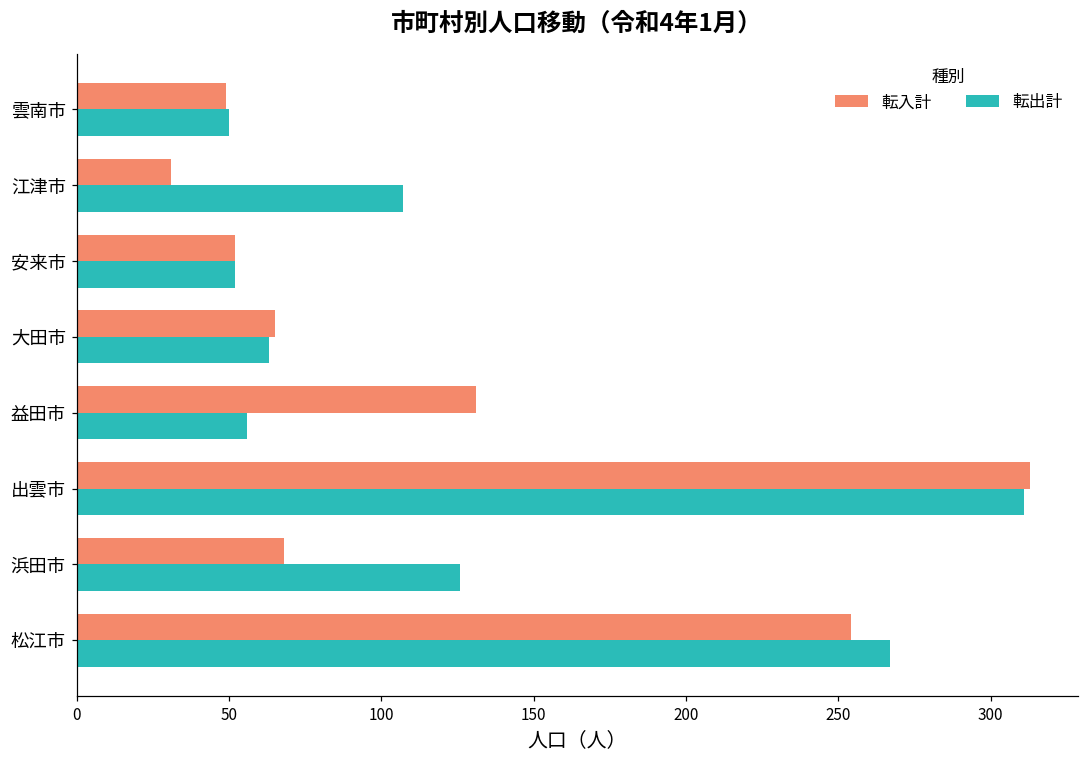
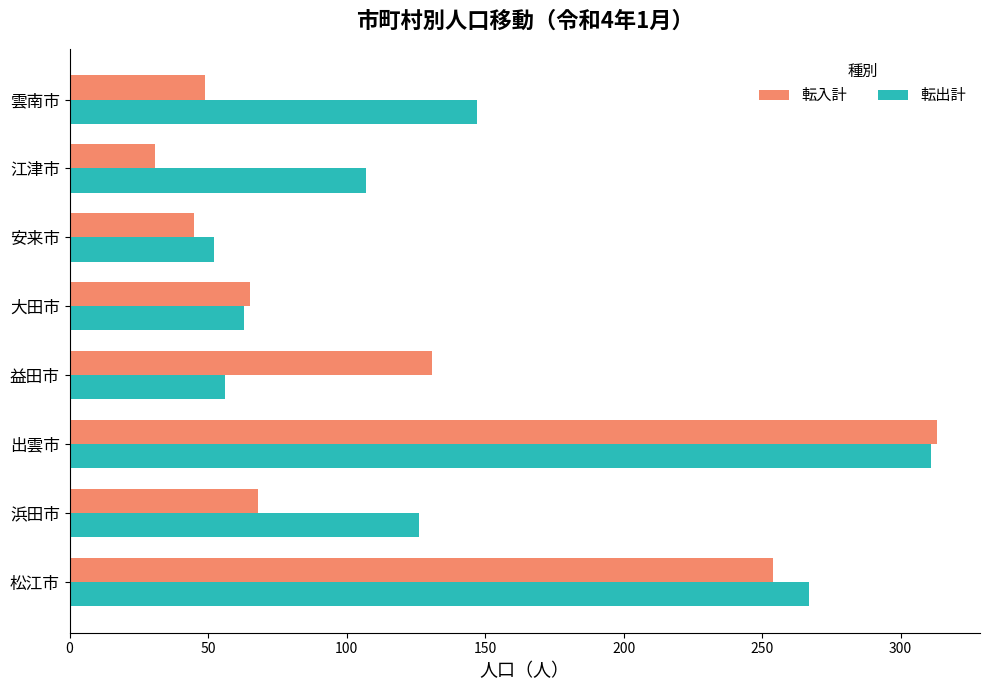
転出計, 雲南市: 50 -> 147
転入計, 安来市: 52 -> 45
